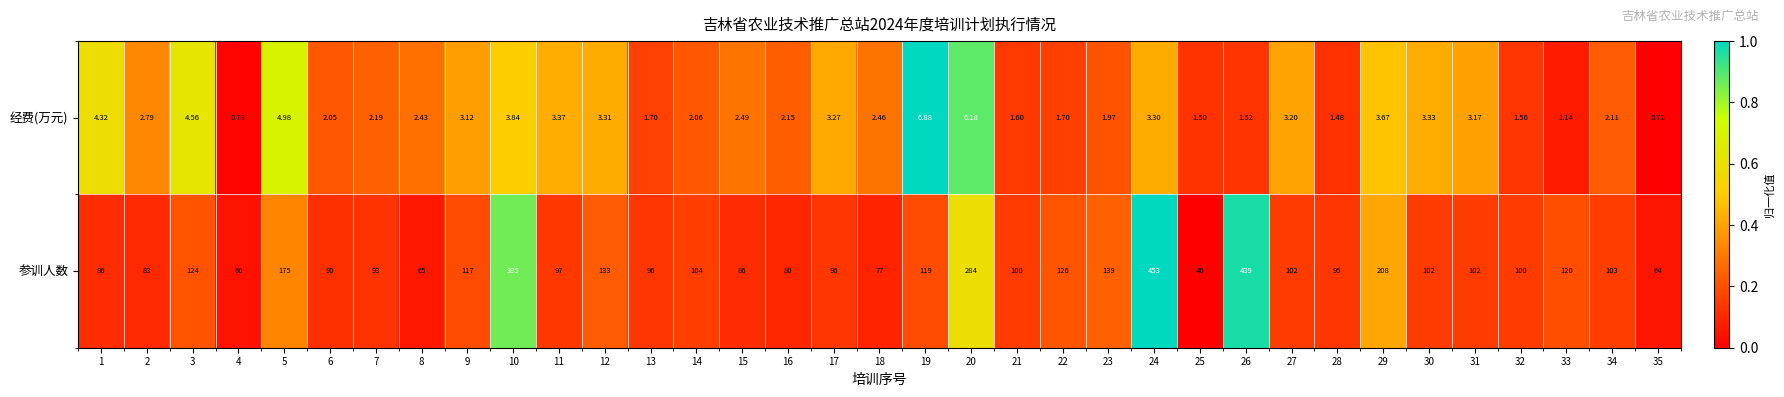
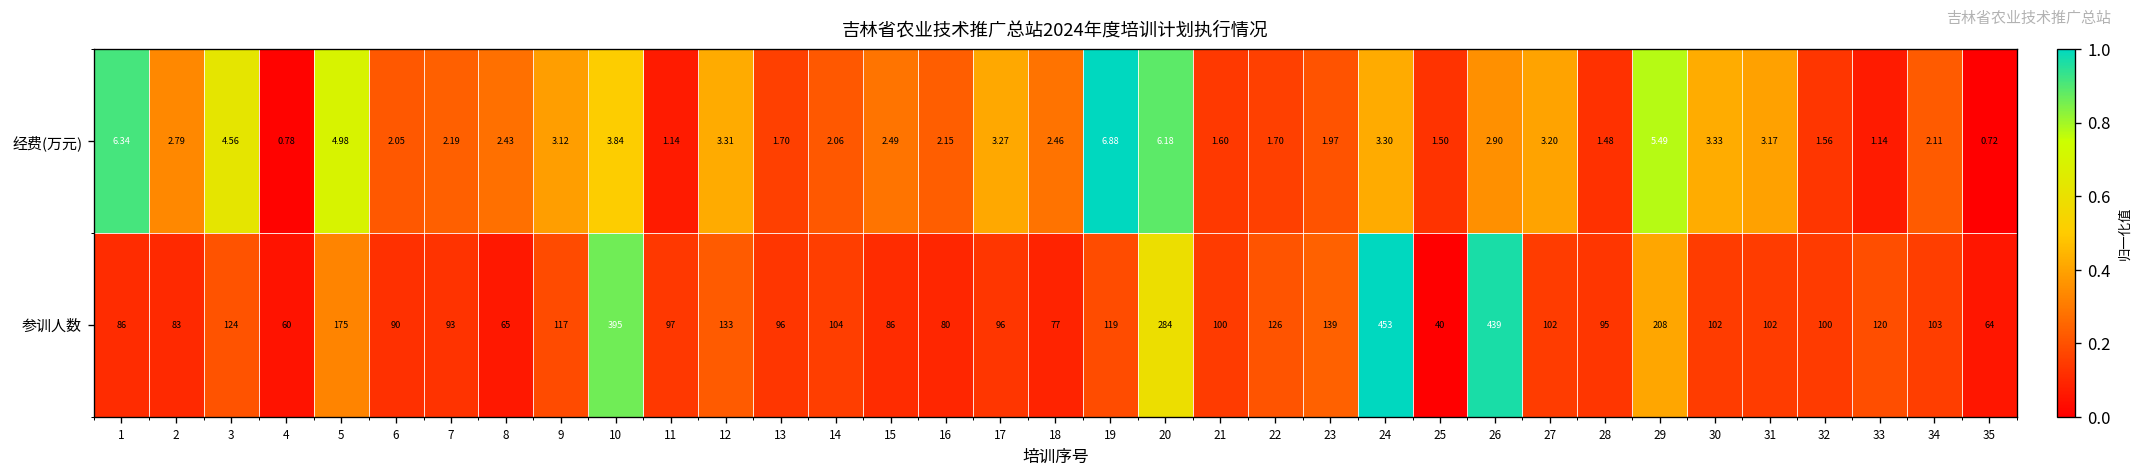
经费(万元), 1: 4.32 -> 6.34
经费(万元), 11: 3.37 -> 1.14
经费(万元), 26: 1.52 -> 2.90
经费(万元), 29: 3.67 -> 5.49
